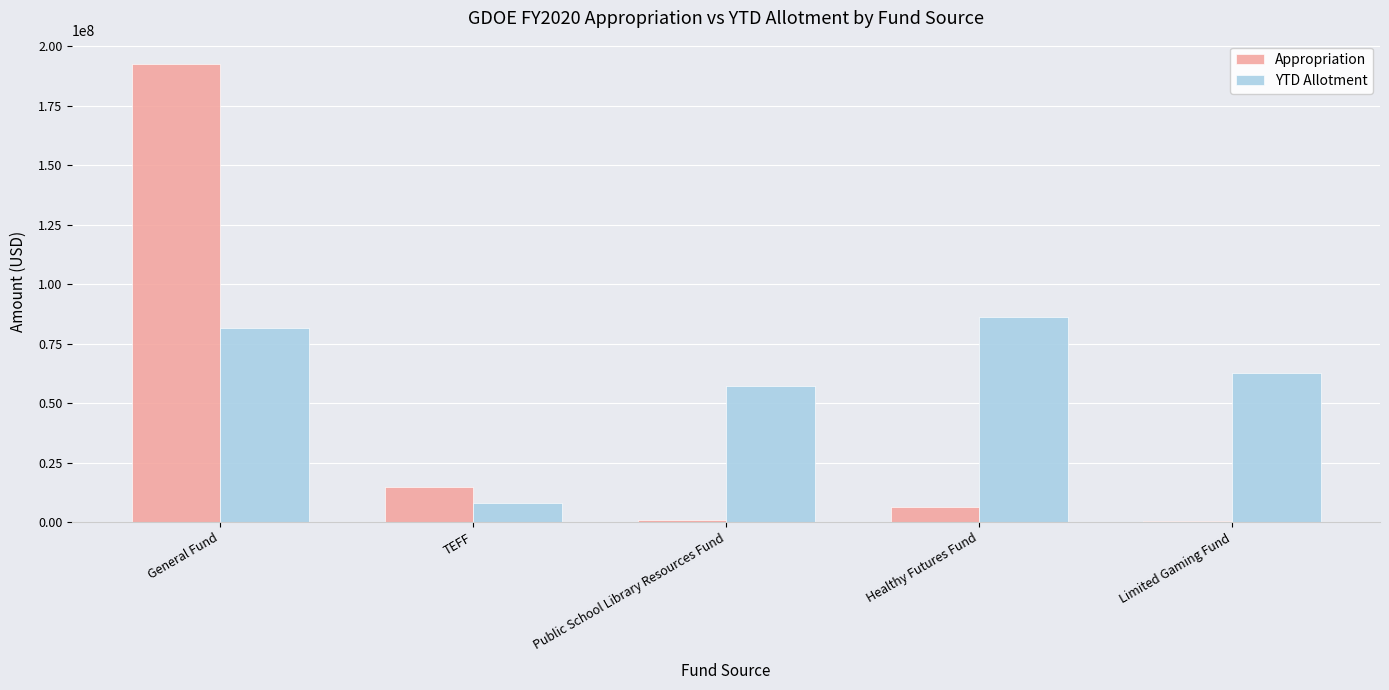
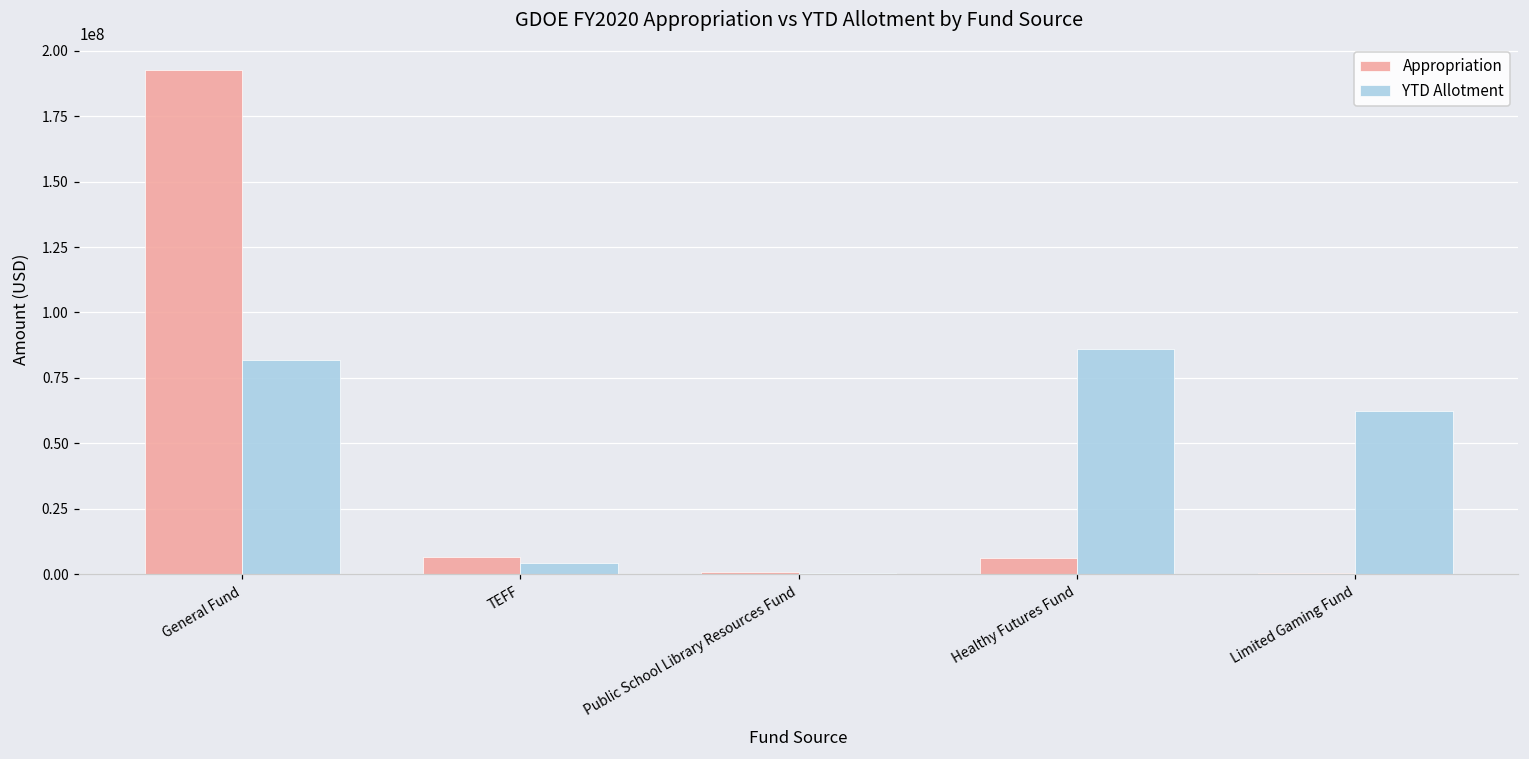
Appropriation, TEFF: 15000000 -> 6000000
YTD Allotment, TEFF: 8000000 -> 4000000
YTD Allotment, Public School Library Resources Fund: 57000000 -> 0
